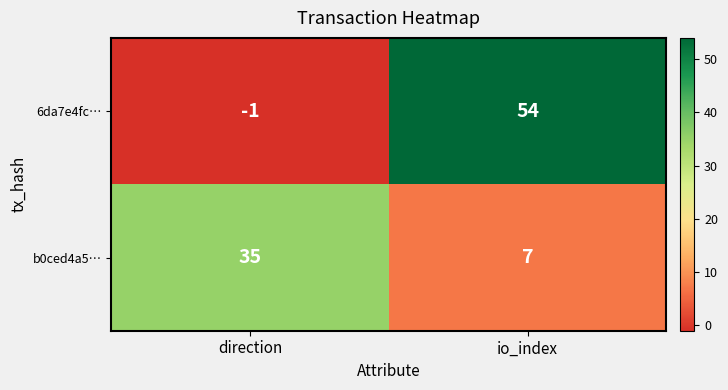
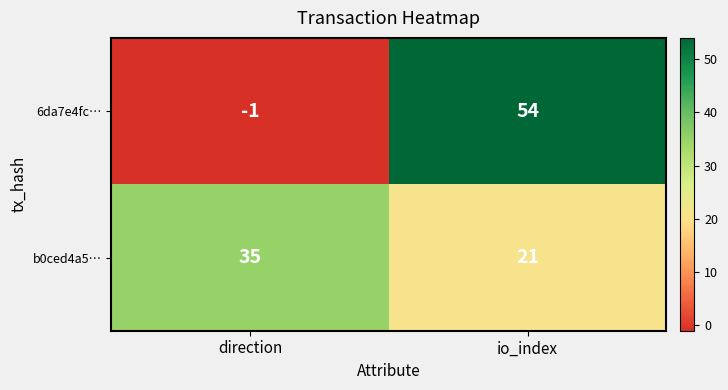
b0ced4a5…, io_index: 7 -> 21
